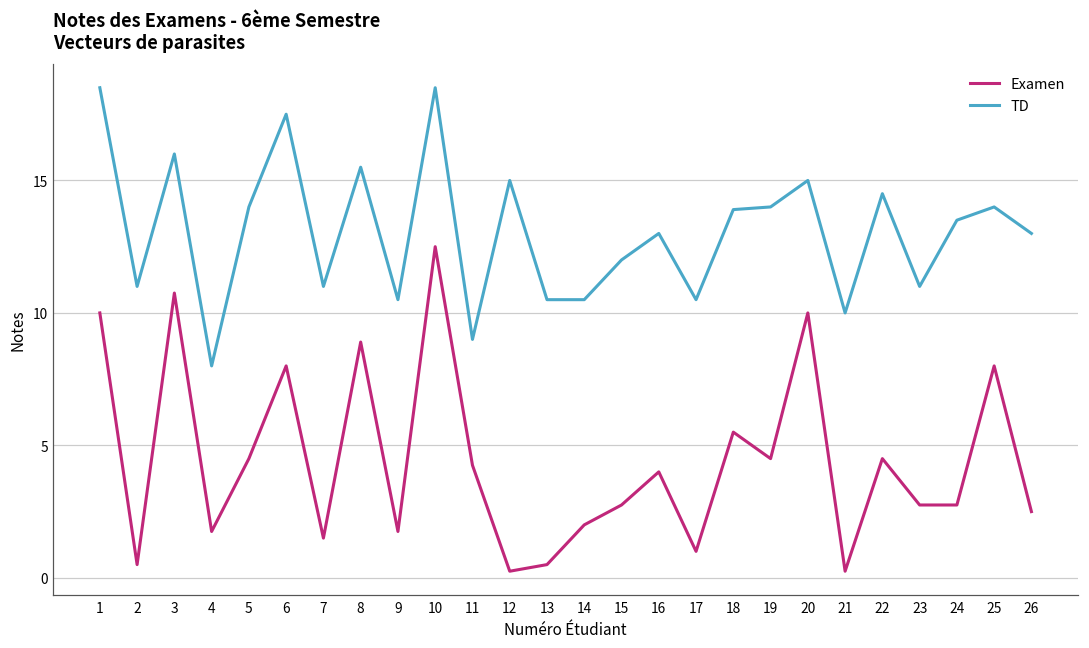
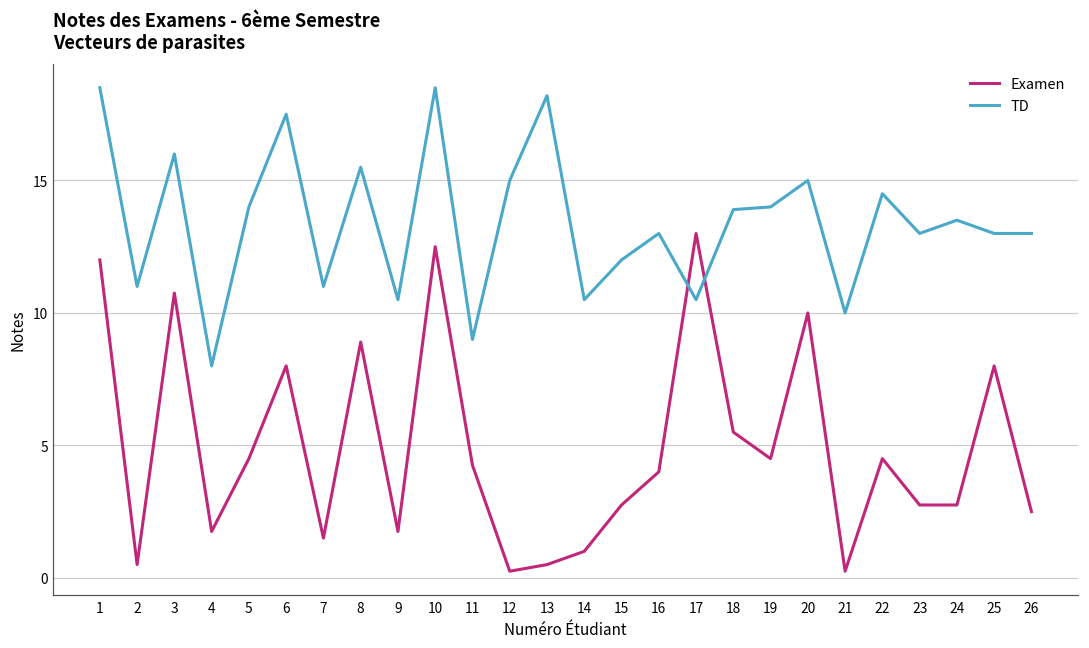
Examen, 1: 10 -> 12
TD, 13: 10.5 -> 18.2
Examen, 14: 2 -> 1
Examen, 17: 1 -> 13
TD, 23: 11 -> 13
TD, 25: 14 -> 13
